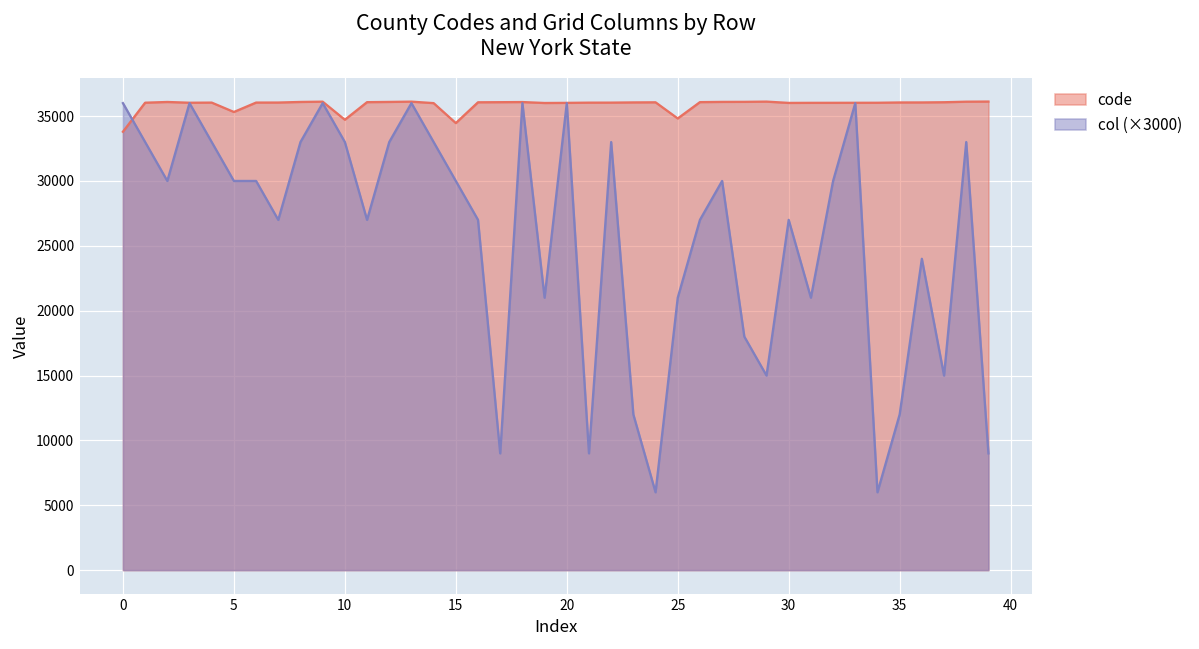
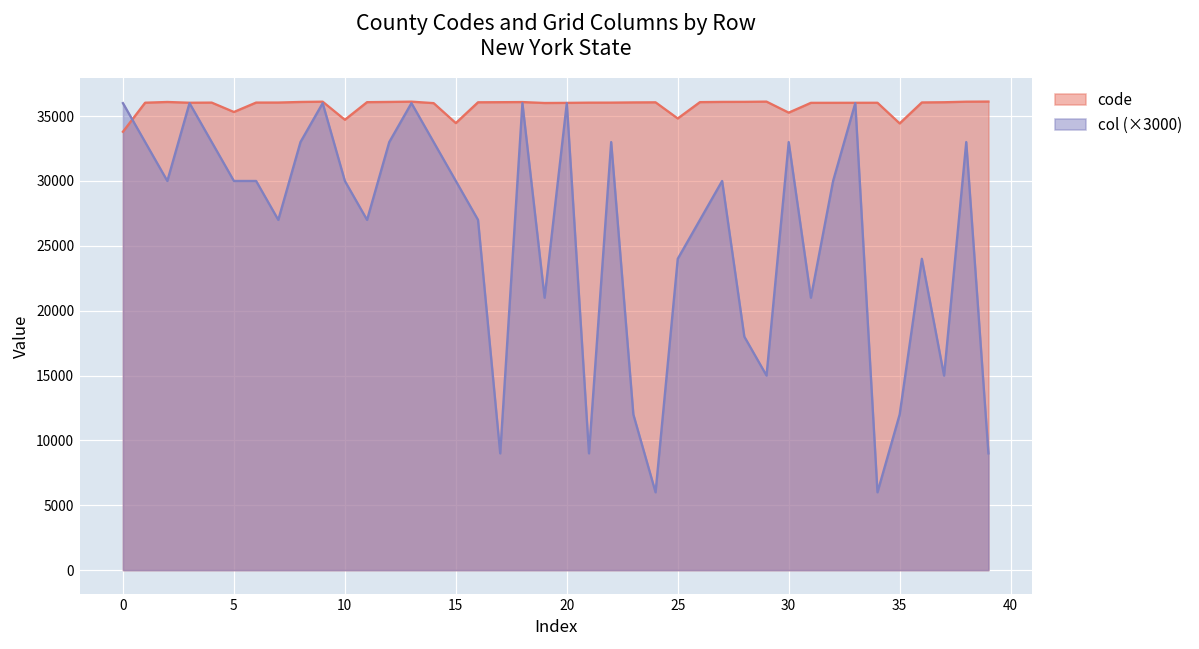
col (×3000), 10: 33000 -> 30000
col (×3000), 25: 21000 -> 24000
code, 30: 36000 -> 35300
col (×3000), 30: 27000 -> 33000
code, 35: 36100 -> 34400
